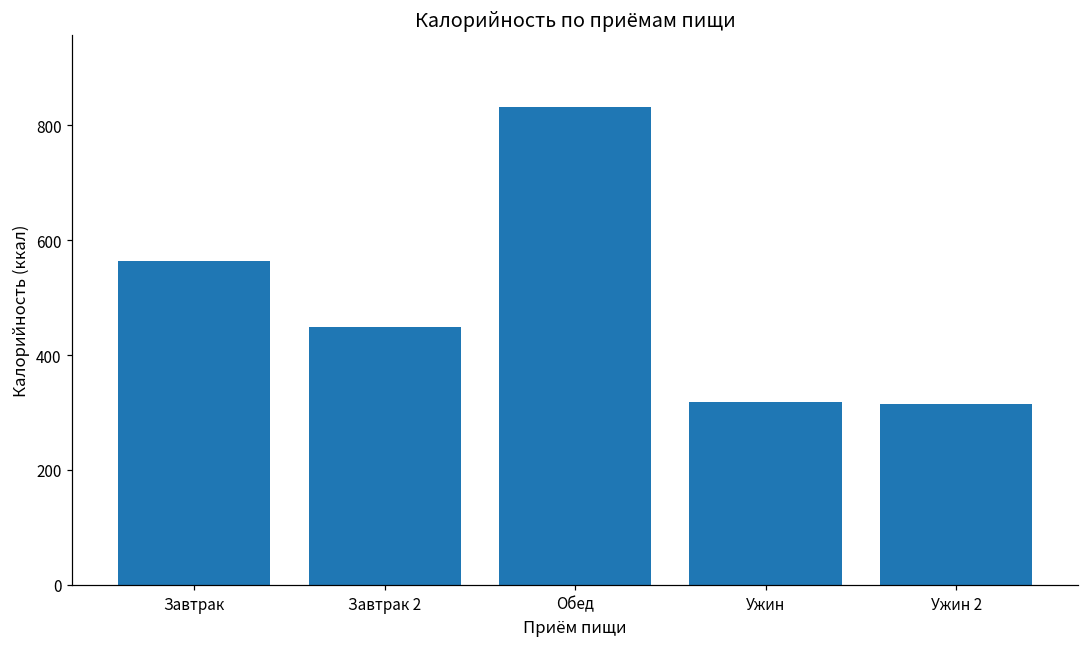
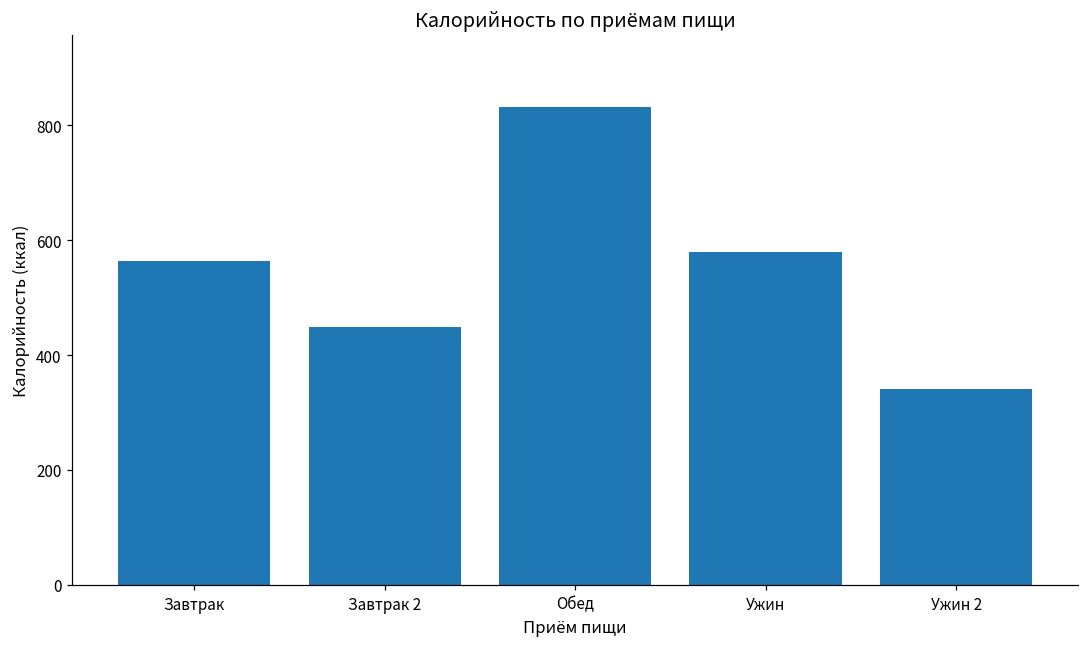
Ужин: 320 -> 580
Ужин 2: 310 -> 340
